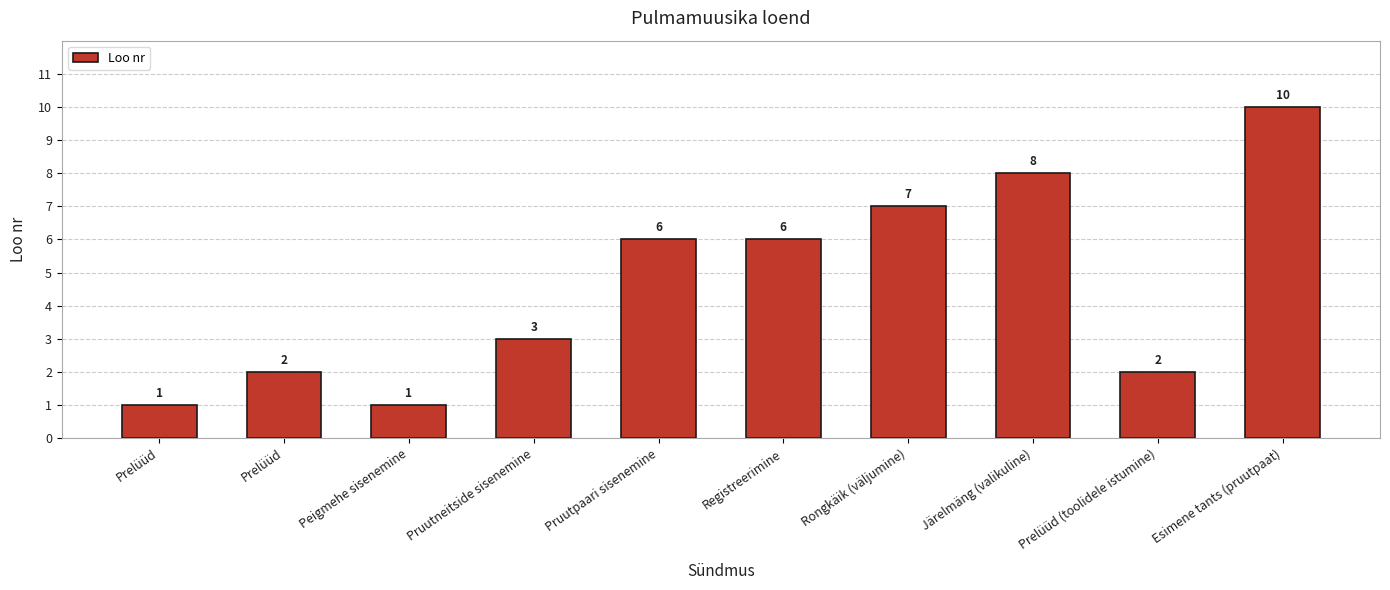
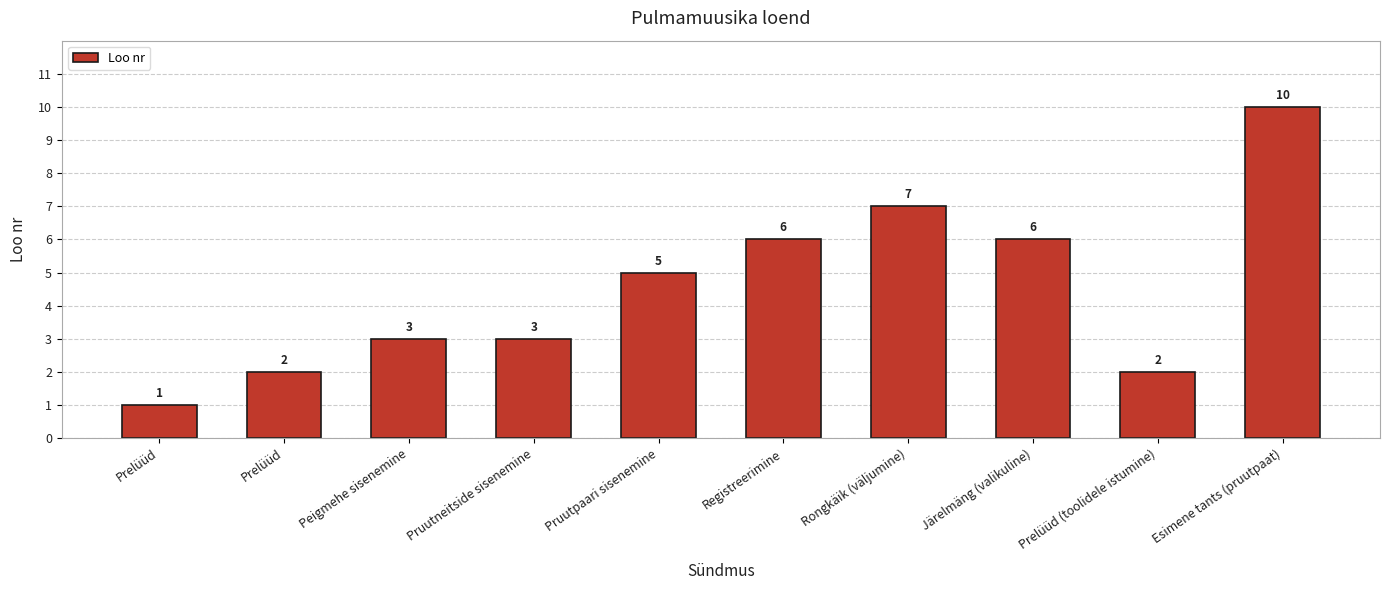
Peigmehe sisenemine: 1 -> 3
Pruutpaari sisenemine: 6 -> 5
Järelmäng (valikuline): 8 -> 6
